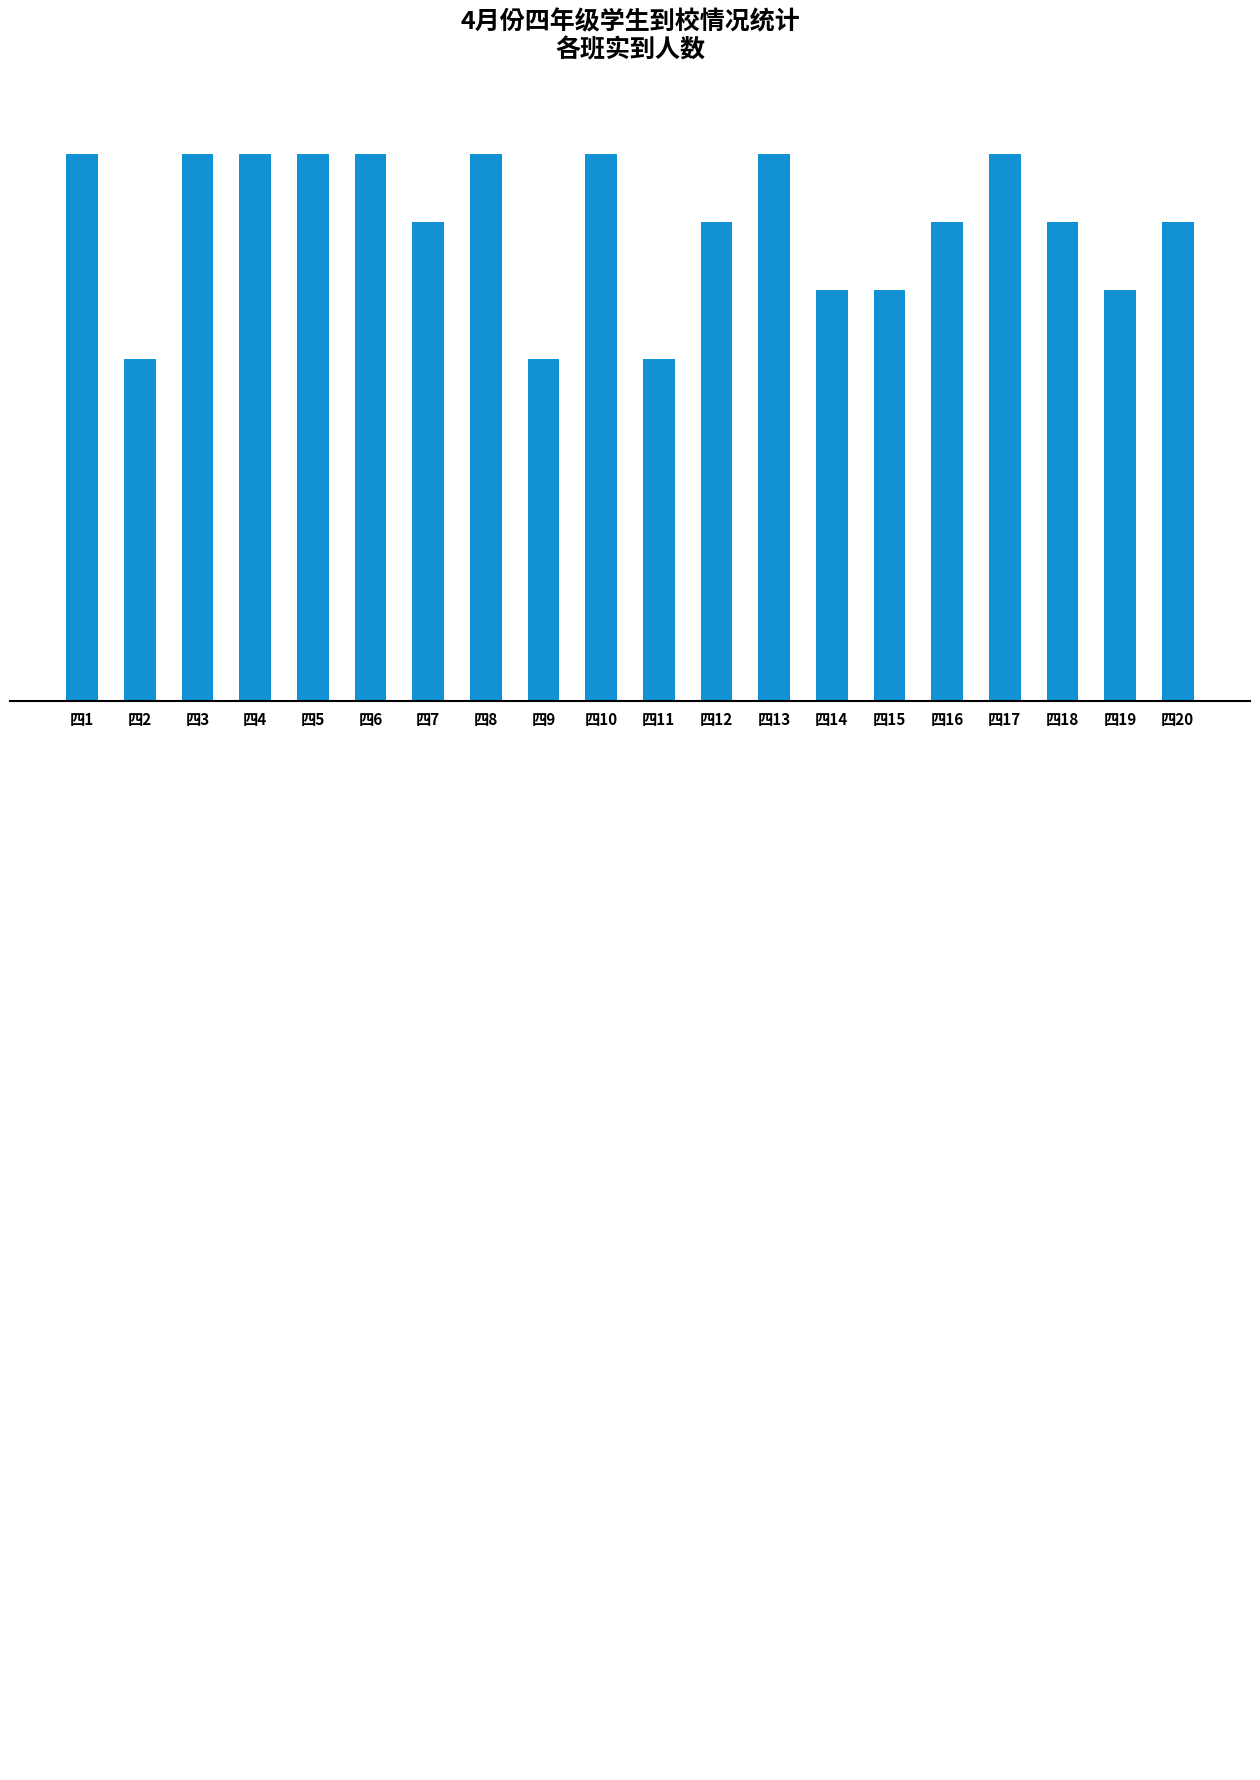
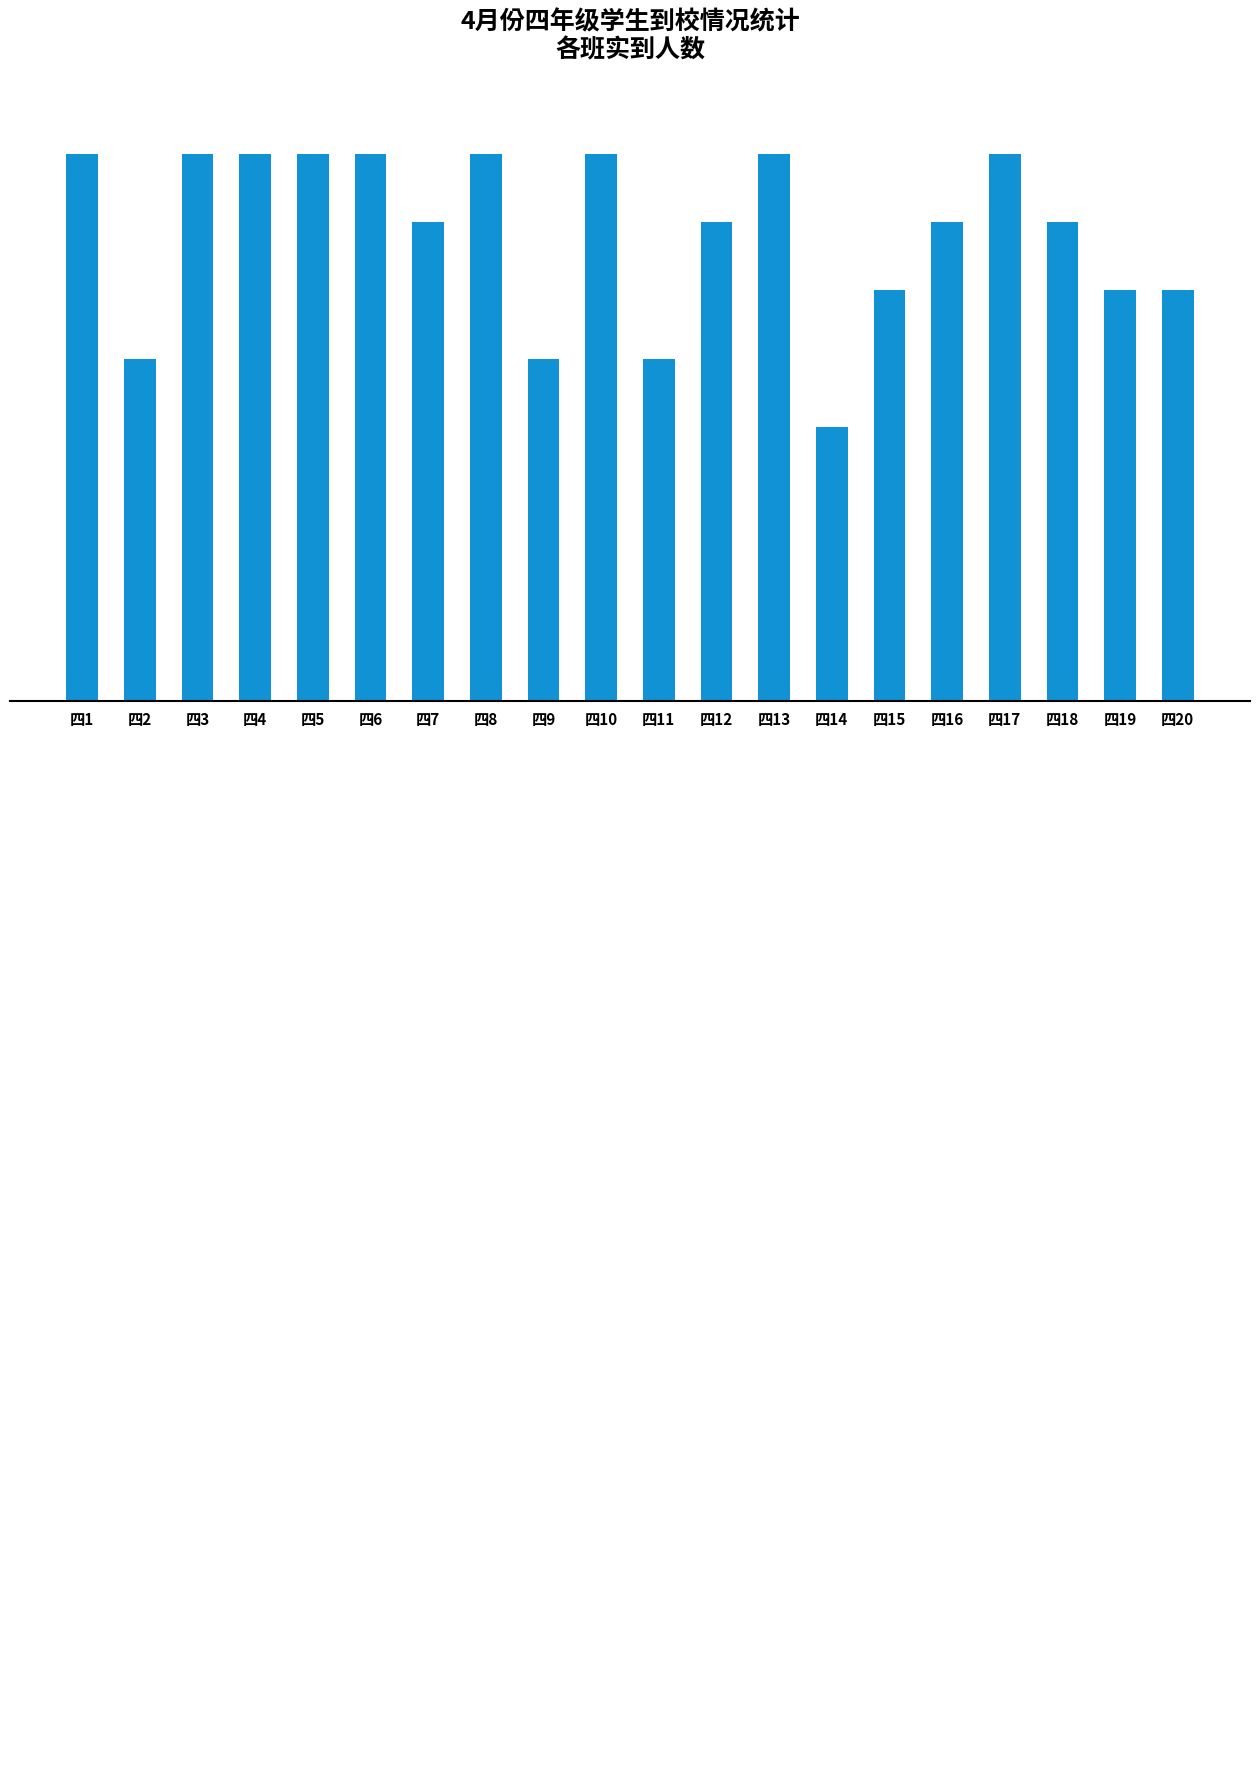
四14: 41 -> 39
四20: 42 -> 41
